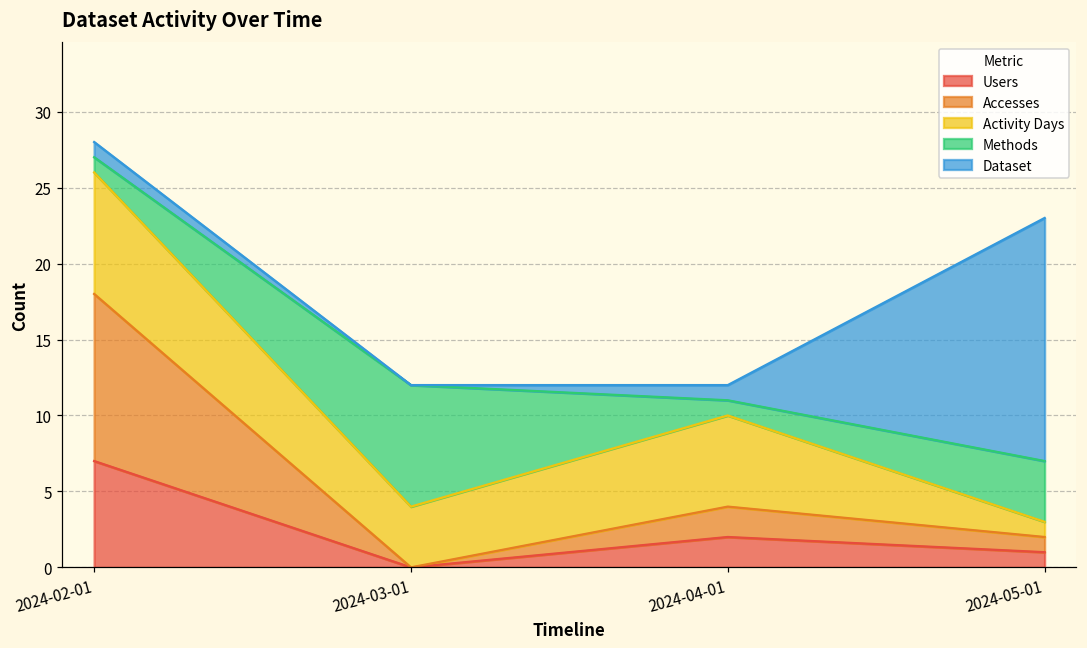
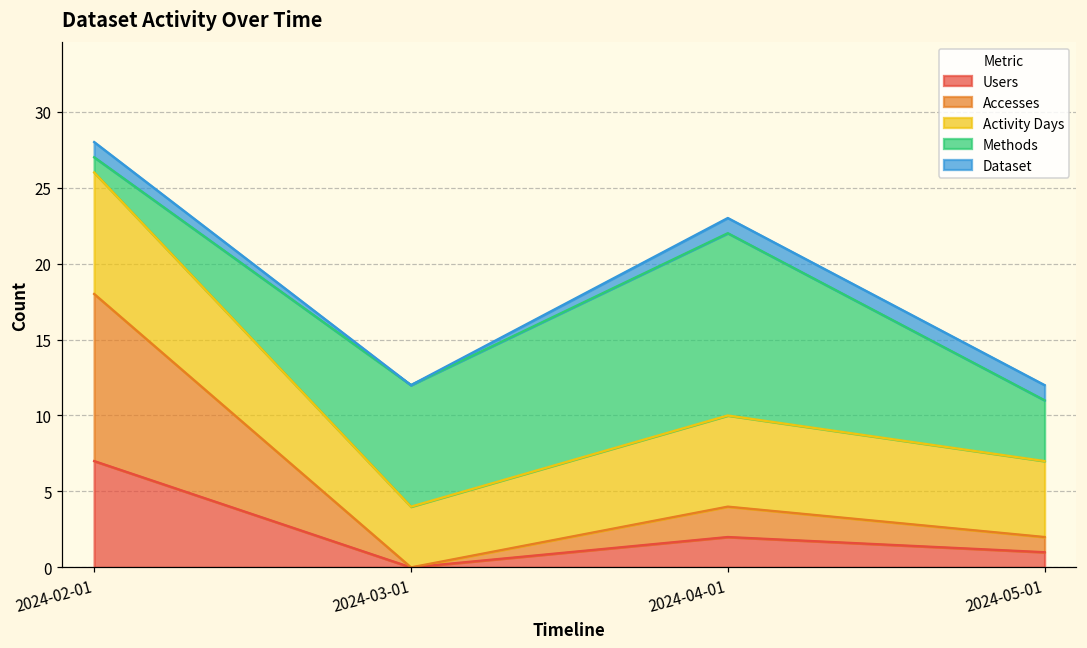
Methods, 2024-04-01: 1 -> 12
Activity Days, 2024-05-01: 1 -> 5
Dataset, 2024-05-01: 16 -> 1
